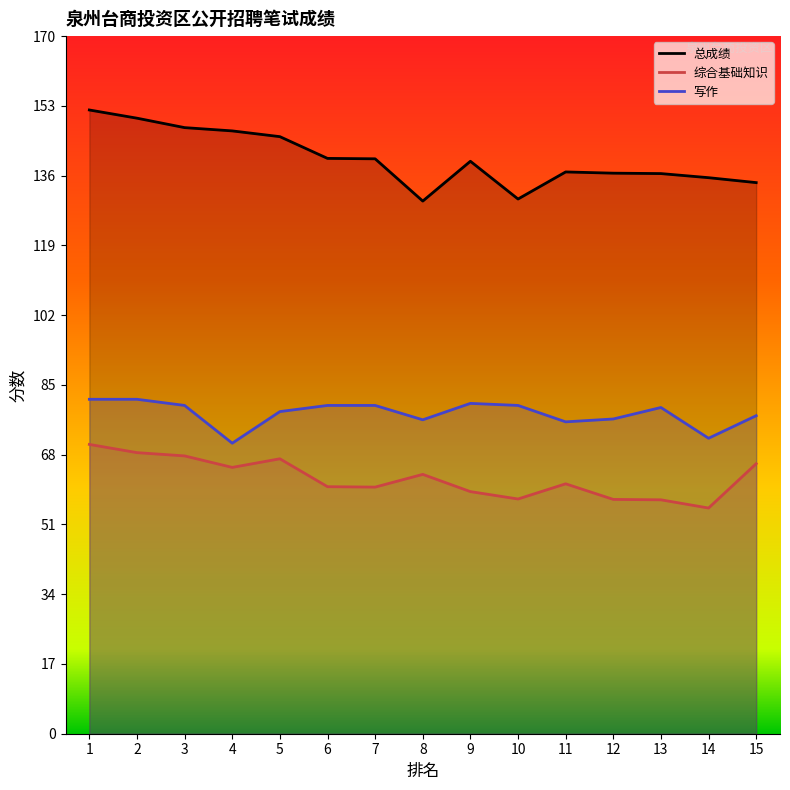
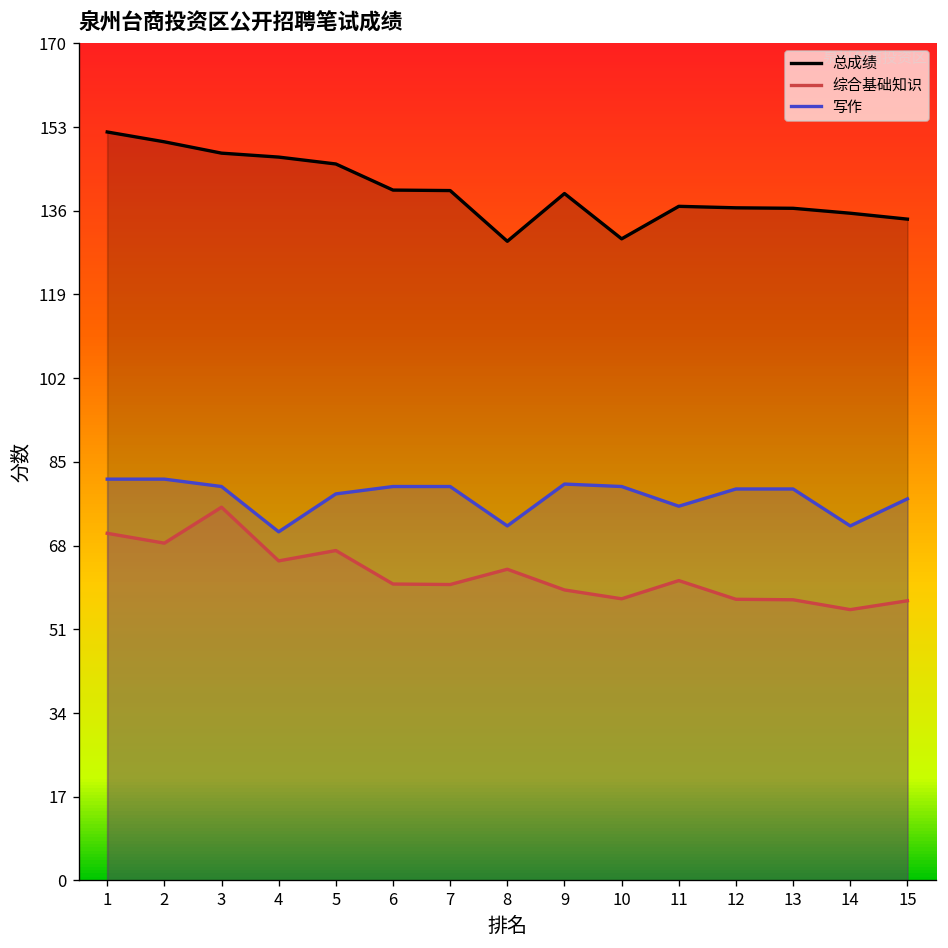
综合基础知识, 3: 68 -> 76
写作, 8: 77 -> 72
写作, 12: 77 -> 80
综合基础知识, 15: 66 -> 57
